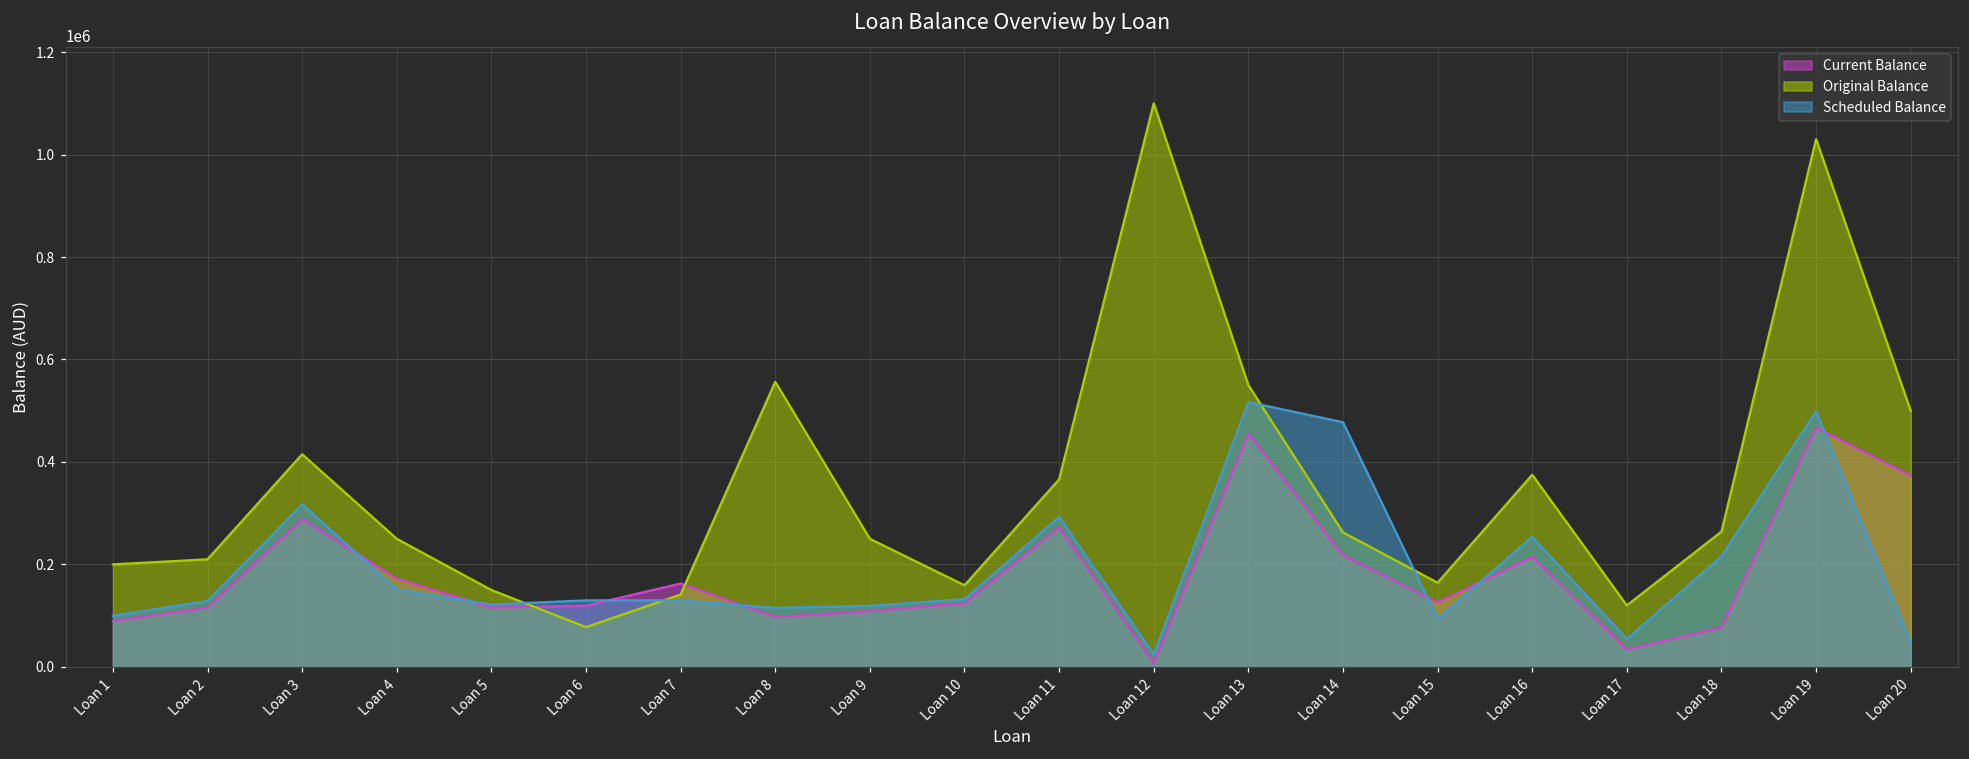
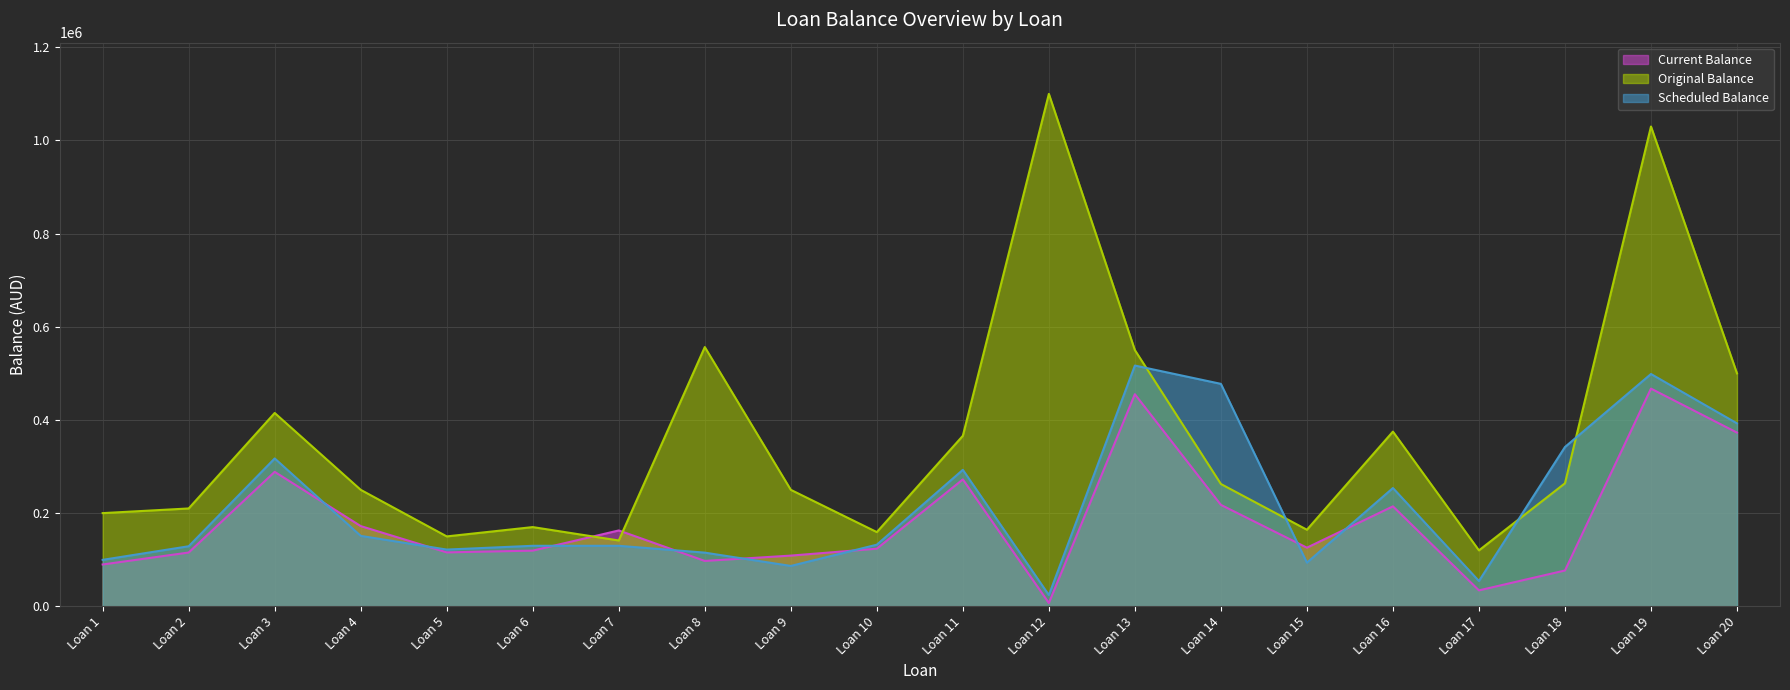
Original Balance, Loan 6: 80000 -> 170000
Scheduled Balance, Loan 9: 120000 -> 90000
Scheduled Balance, Loan 18: 220000 -> 340000
Scheduled Balance, Loan 20: 50000 -> 390000
